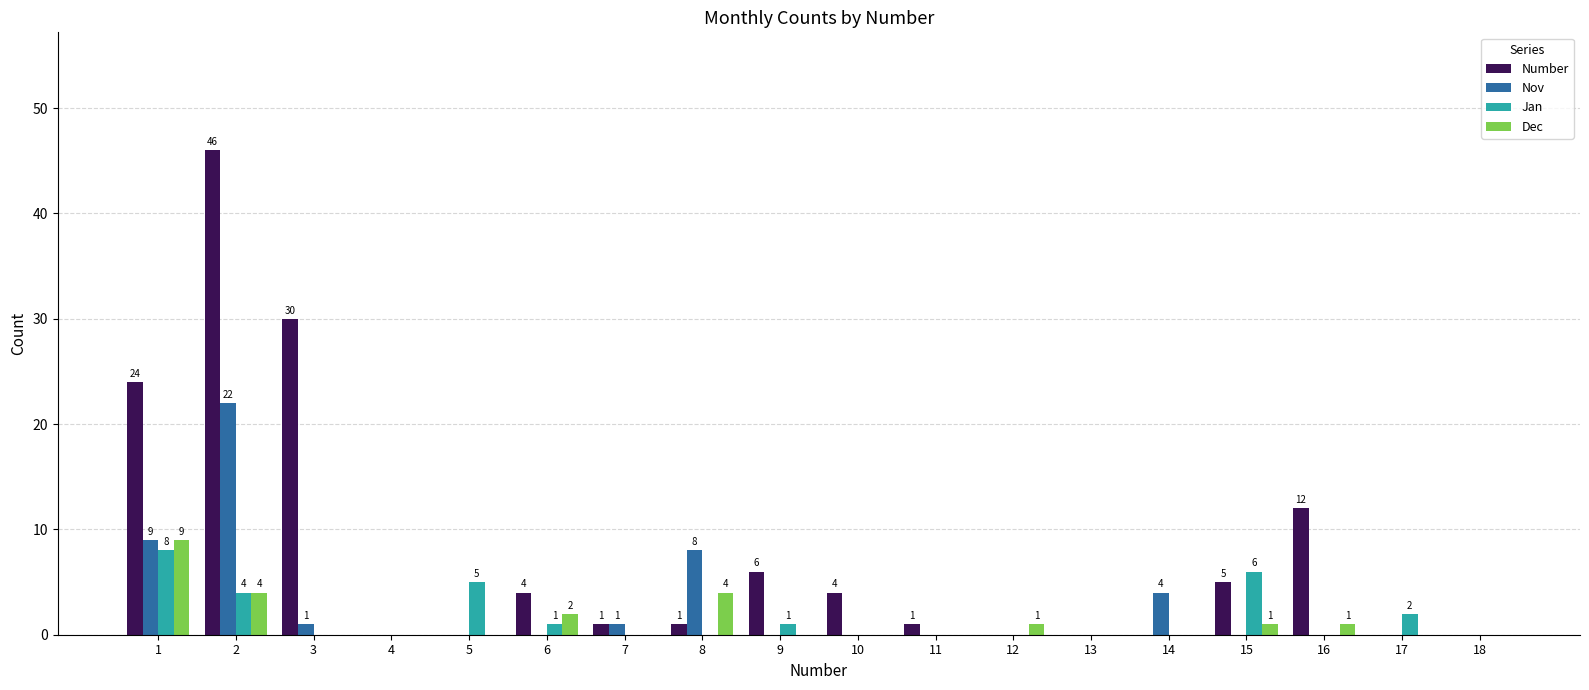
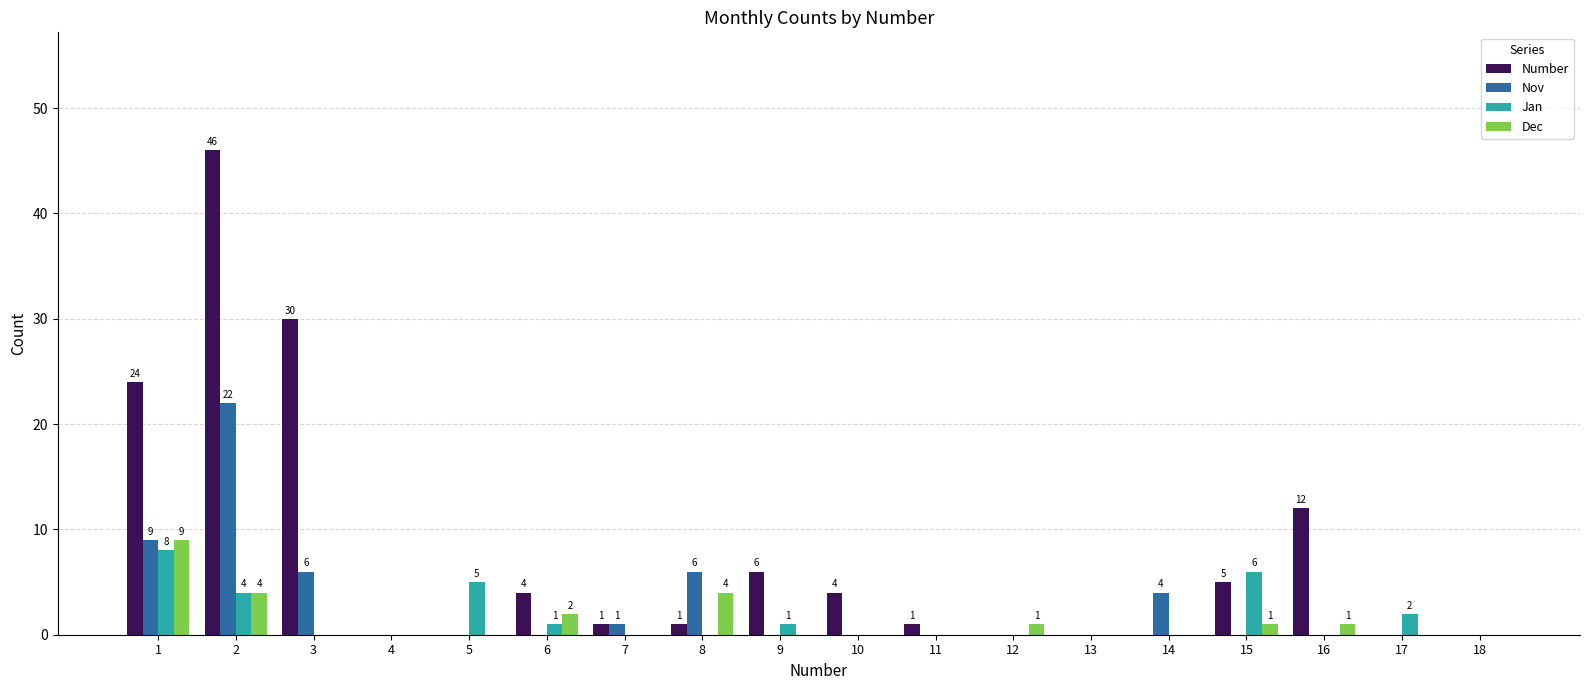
Nov, 3: 1 -> 6
Nov, 8: 8 -> 6
